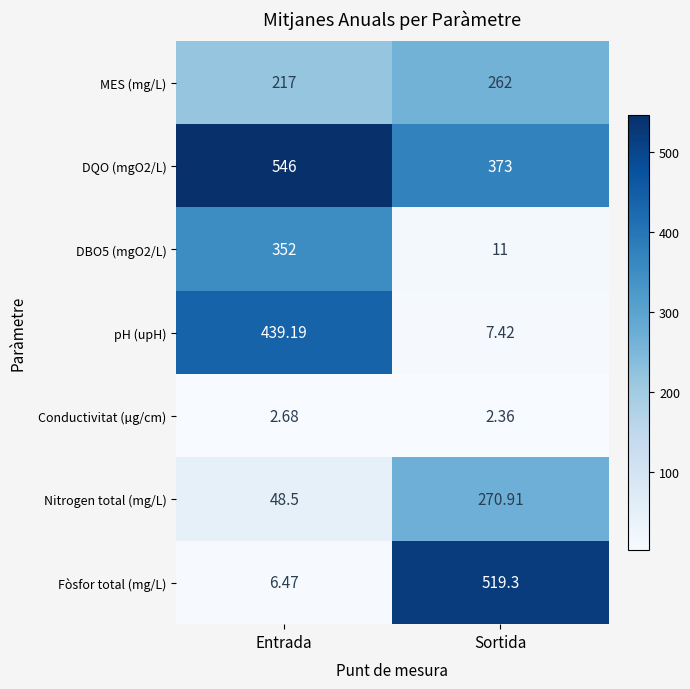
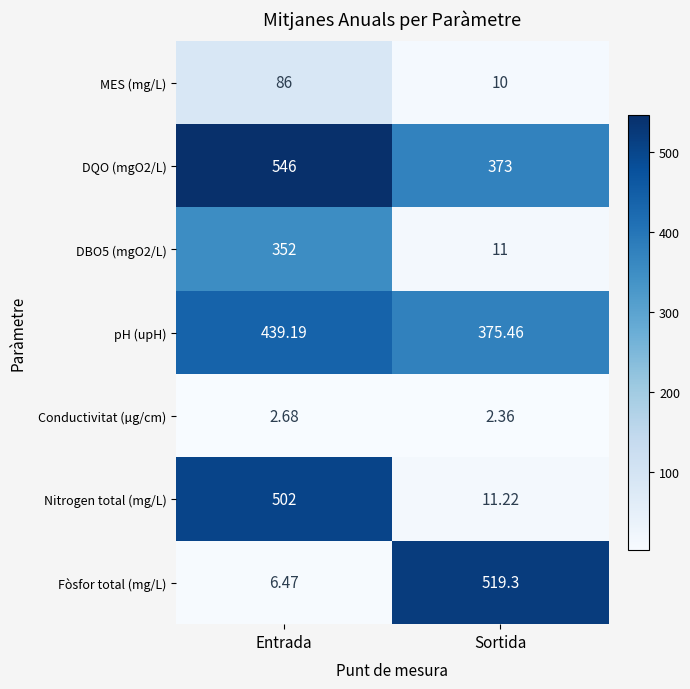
MES (mg/L), Entrada: 217 -> 86
MES (mg/L), Sortida: 262 -> 10
pH (upH), Sortida: 7.42 -> 375.46
Nitrogen total (mg/L), Entrada: 48.5 -> 502
Nitrogen total (mg/L), Sortida: 270.91 -> 11.22
